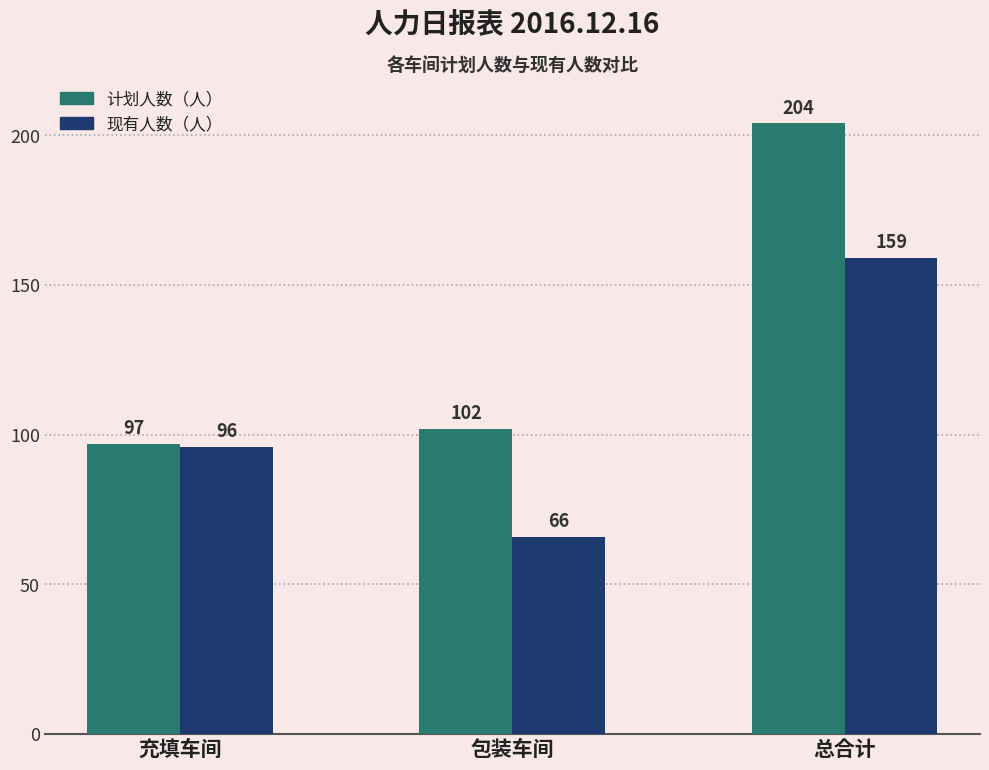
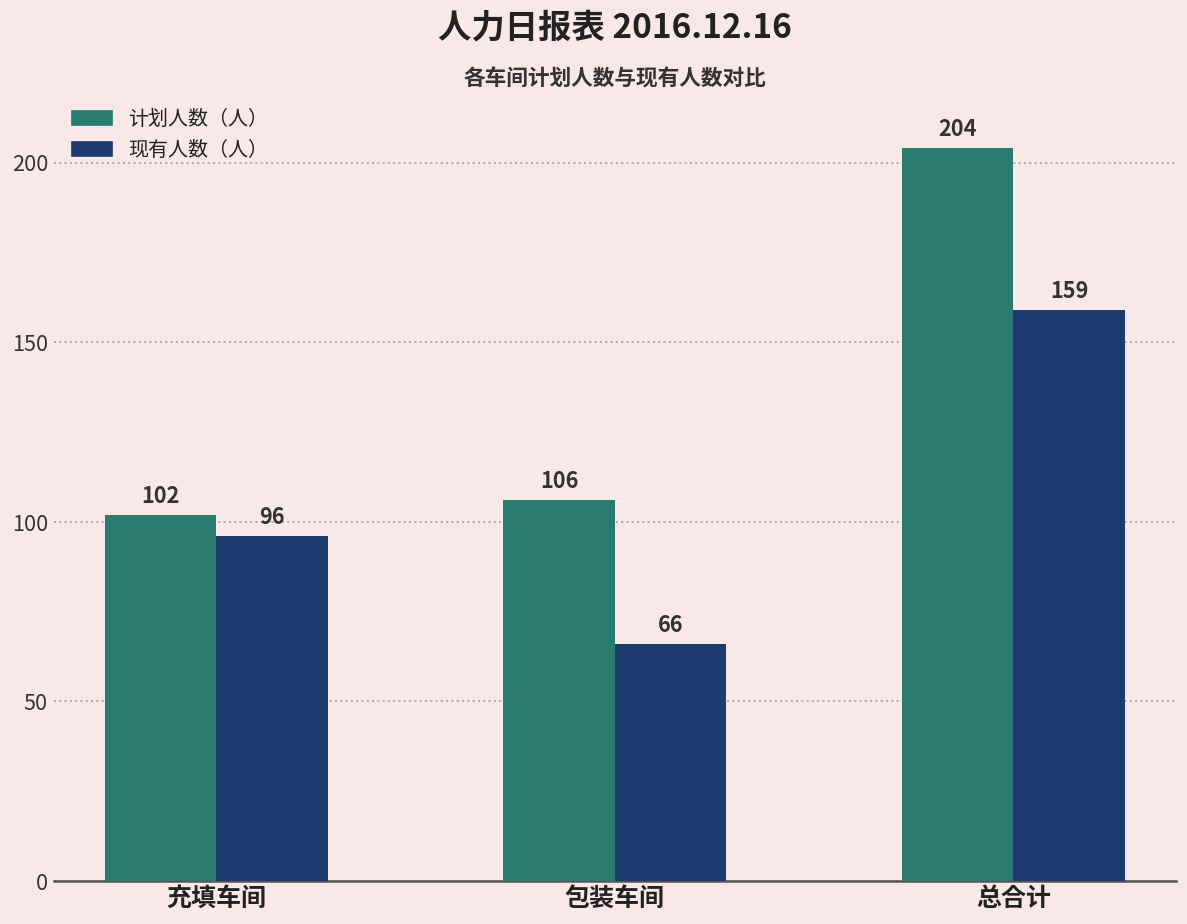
计划人数（人）, 充填车间: 97 -> 102
计划人数（人）, 包装车间: 102 -> 106
